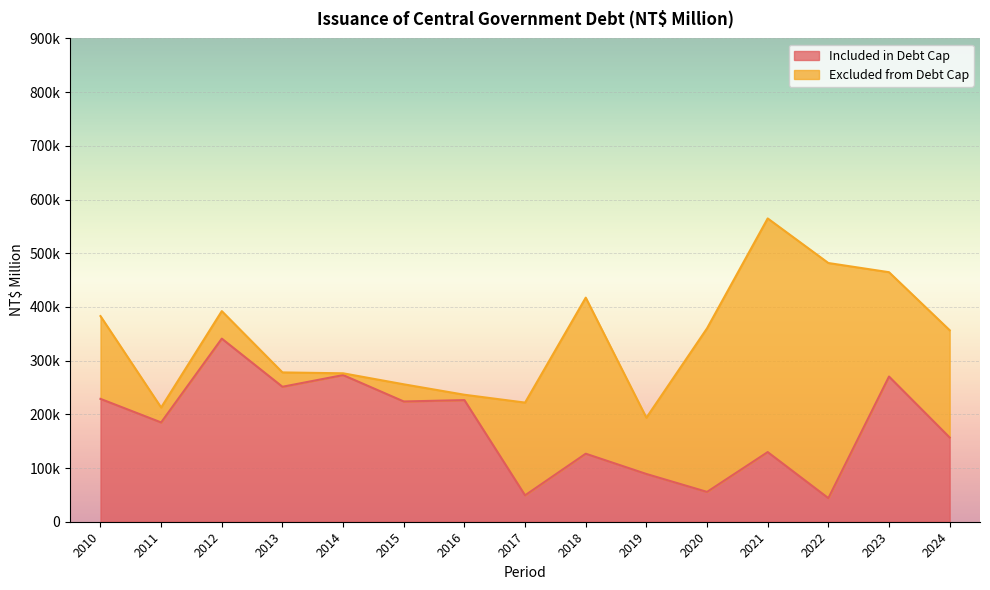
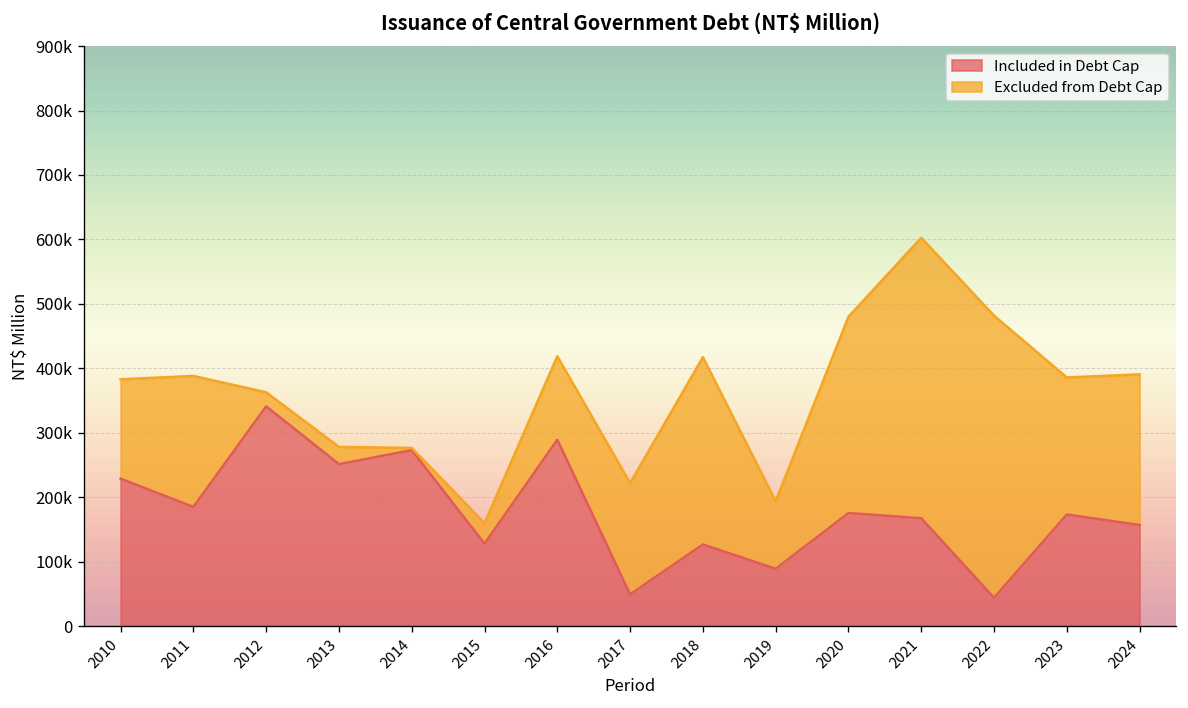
Excluded from Debt Cap, 2011: 30000 -> 200000
Excluded from Debt Cap, 2012: 50000 -> 20000
Included in Debt Cap, 2015: 220000 -> 130000
Included in Debt Cap, 2016: 230000 -> 290000
Excluded from Debt Cap, 2016: 10000 -> 130000
Included in Debt Cap, 2020: 60000 -> 180000
Included in Debt Cap, 2021: 130000 -> 170000
Included in Debt Cap, 2023: 270000 -> 170000
Excluded from Debt Cap, 2023: 190000 -> 210000
Excluded from Debt Cap, 2024: 200000 -> 230000
